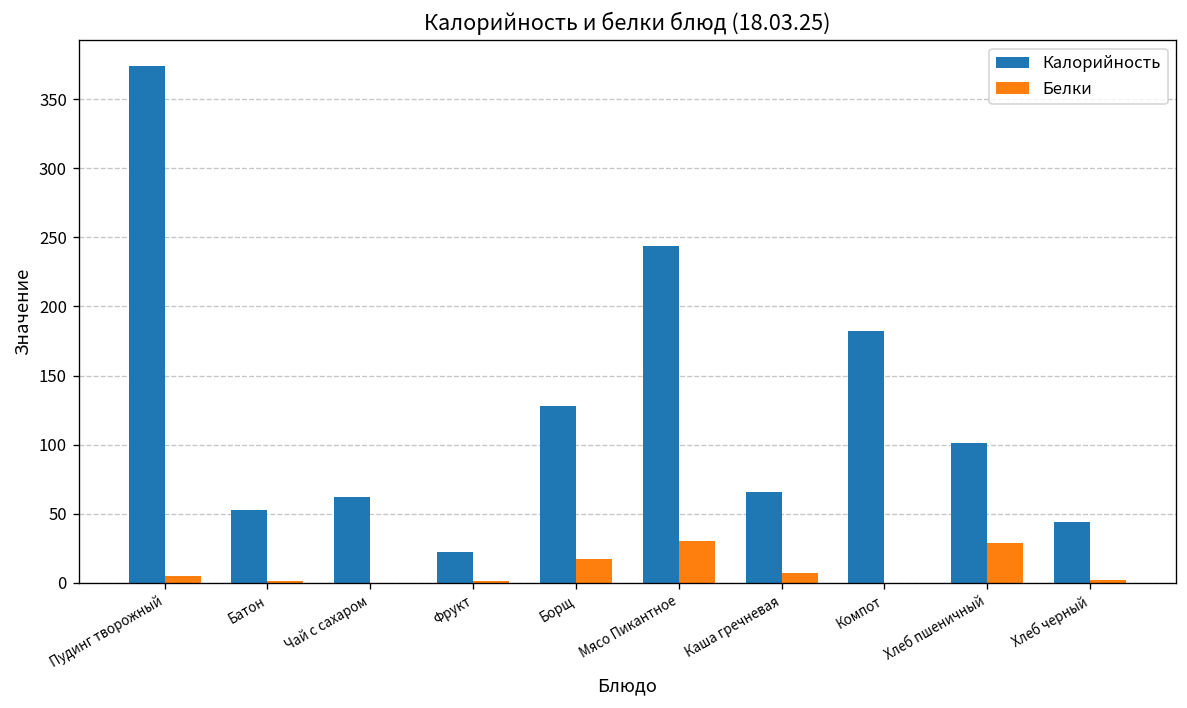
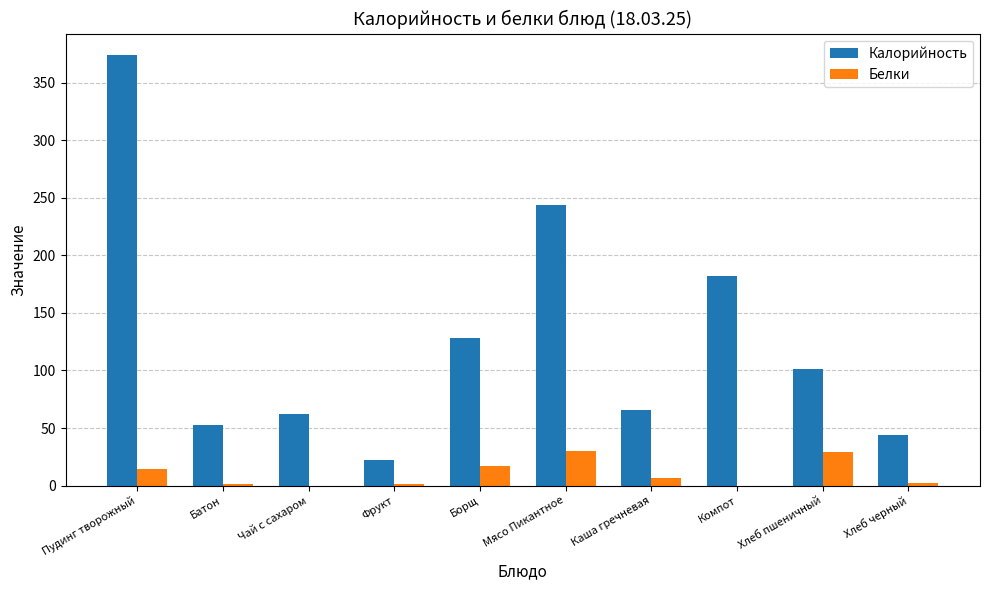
Белки, Пудинг творожный: 5 -> 14
